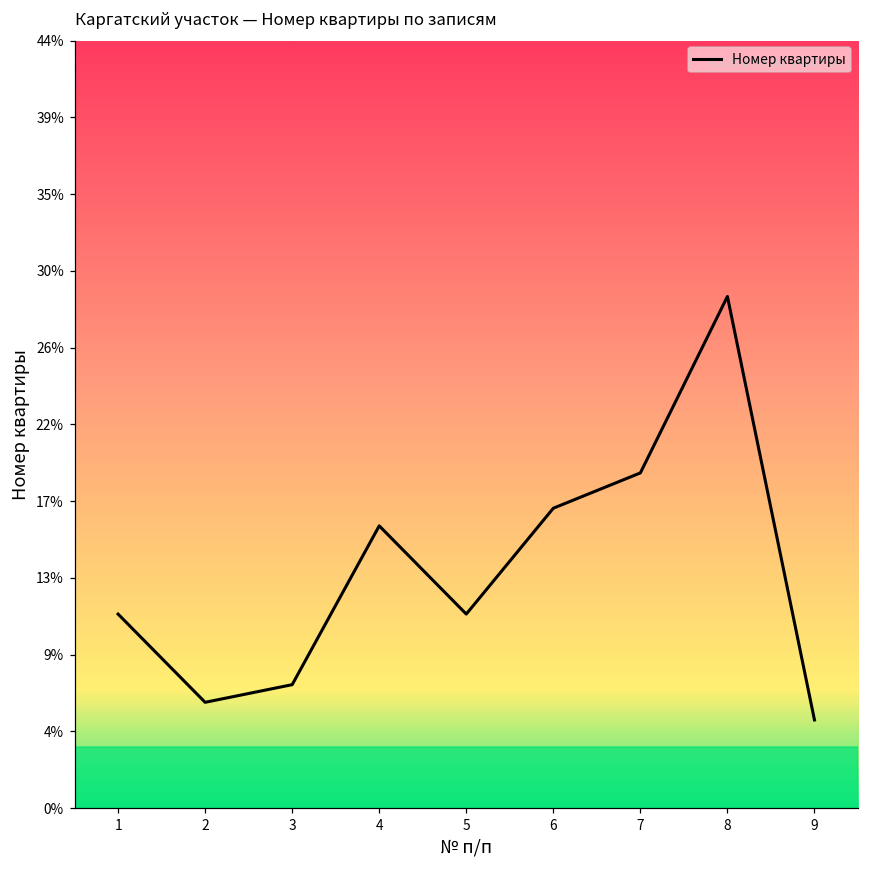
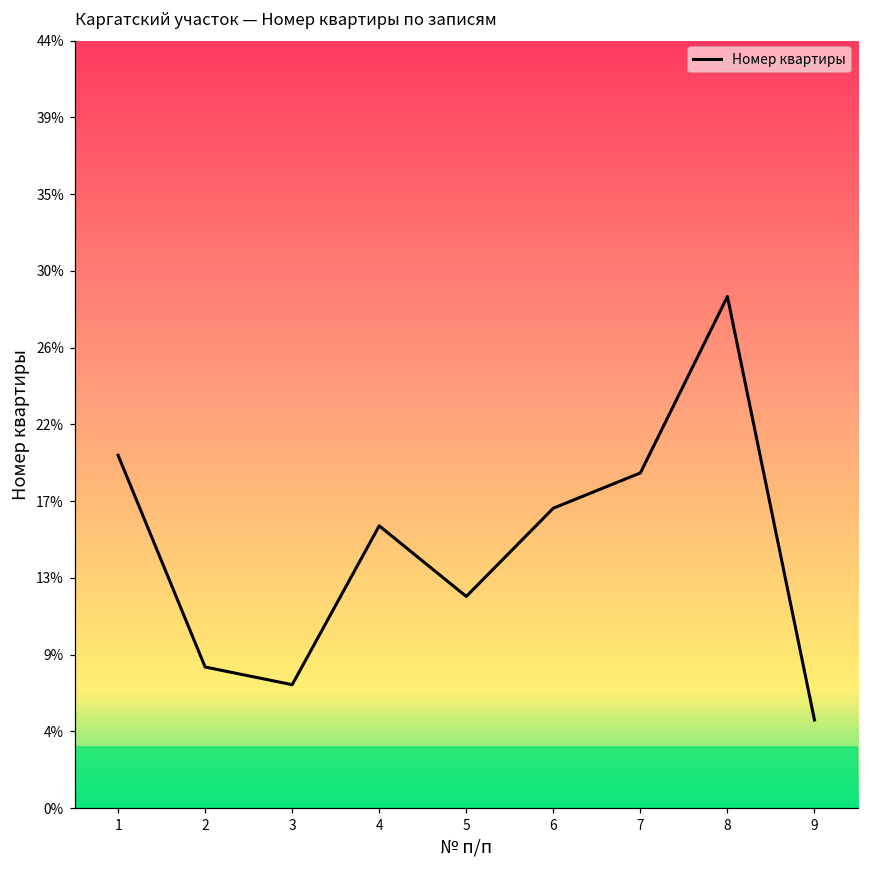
1: 11% -> 20%
2: 6% -> 8%
5: 11% -> 12%
